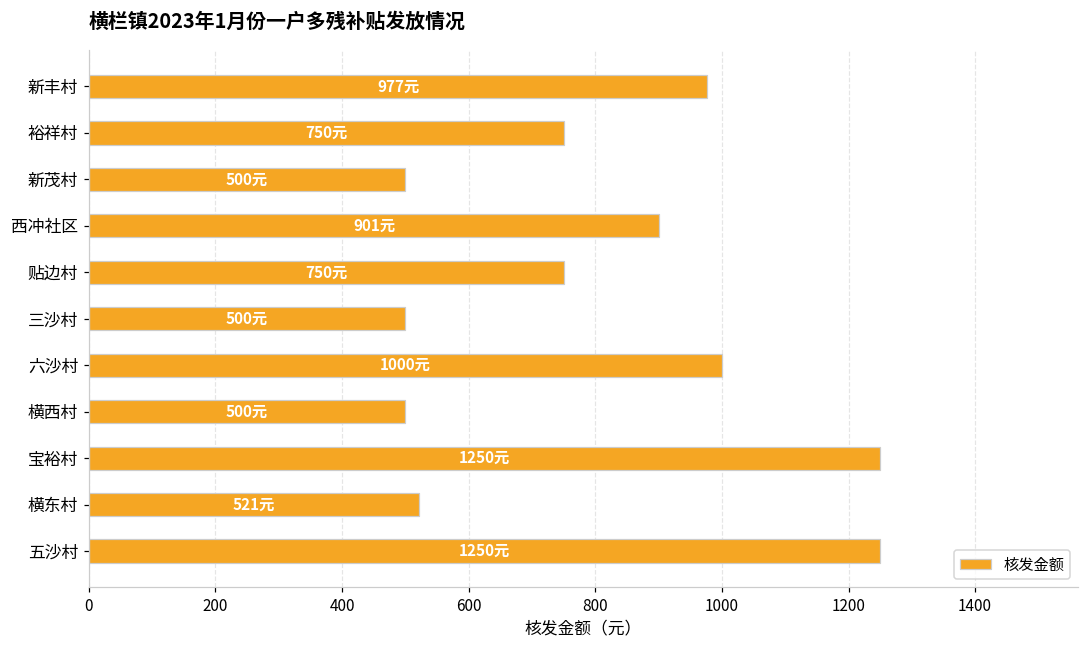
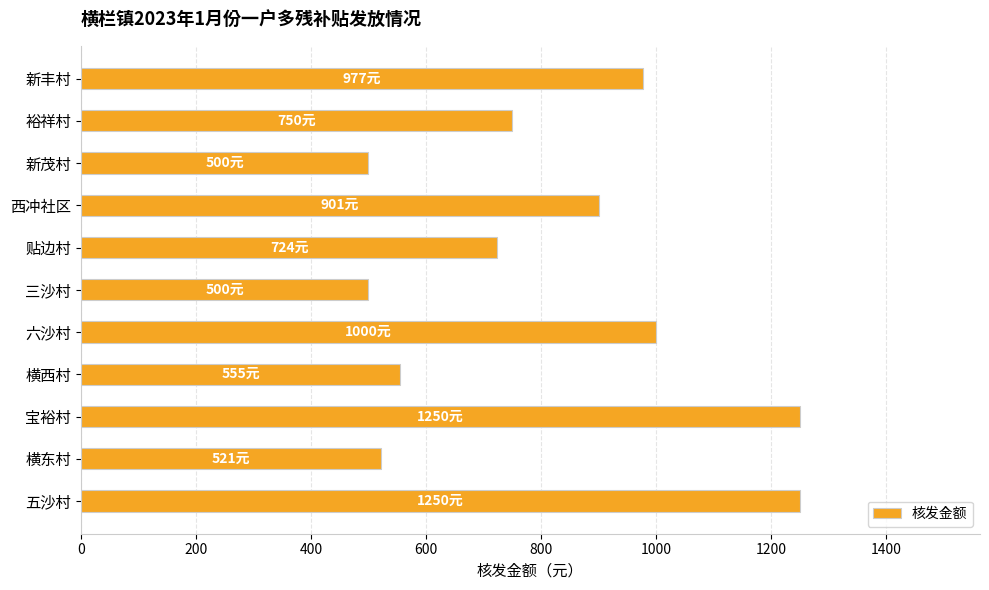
贴边村: 750元 -> 724元
横西村: 500元 -> 555元
